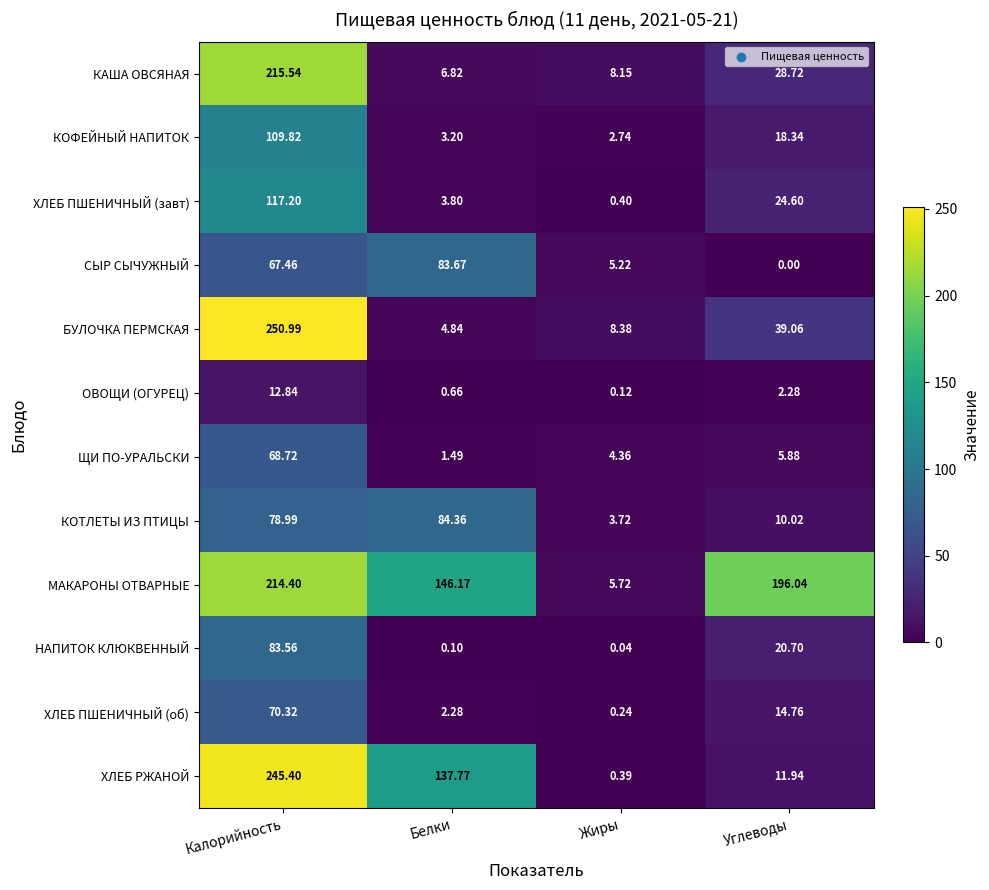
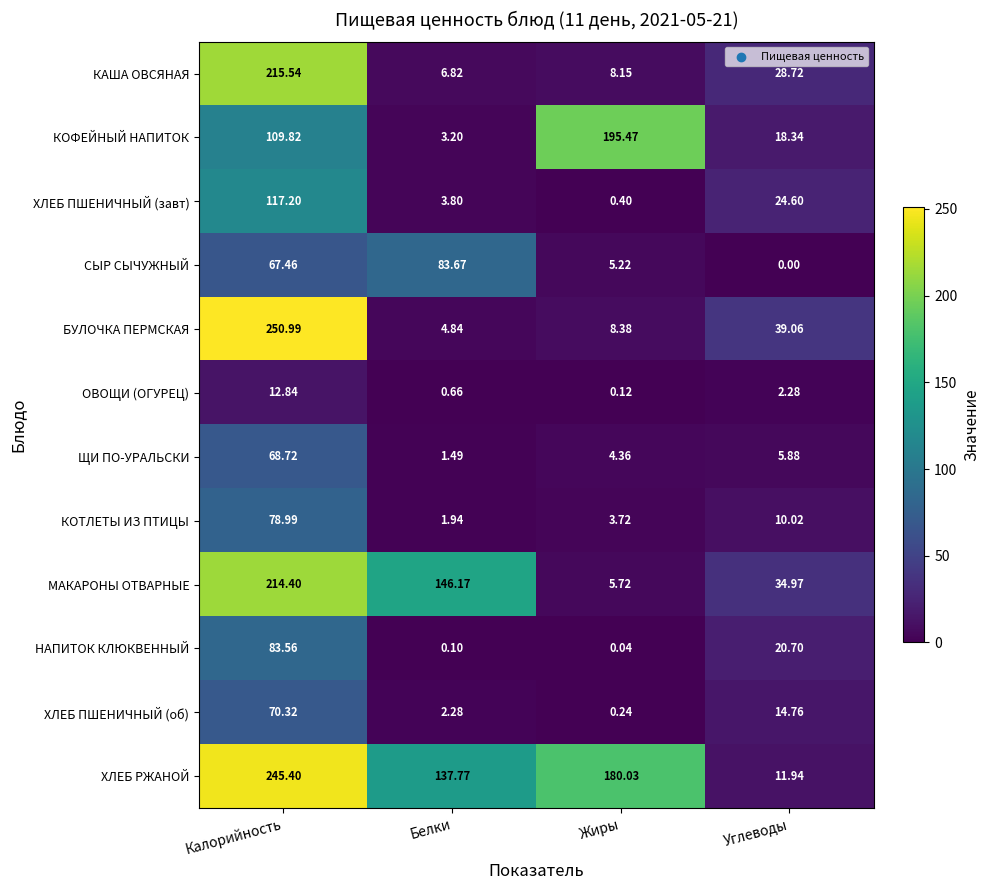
КОФЕЙНЫЙ НАПИТОК, Жиры: 2.74 -> 195.47
КОТЛЕТЫ ИЗ ПТИЦЫ, Белки: 84.36 -> 1.94
МАКАРОНЫ ОТВАРНЫЕ, Углеводы: 196.04 -> 34.97
ХЛЕБ РЖАНОЙ, Жиры: 0.39 -> 180.03
